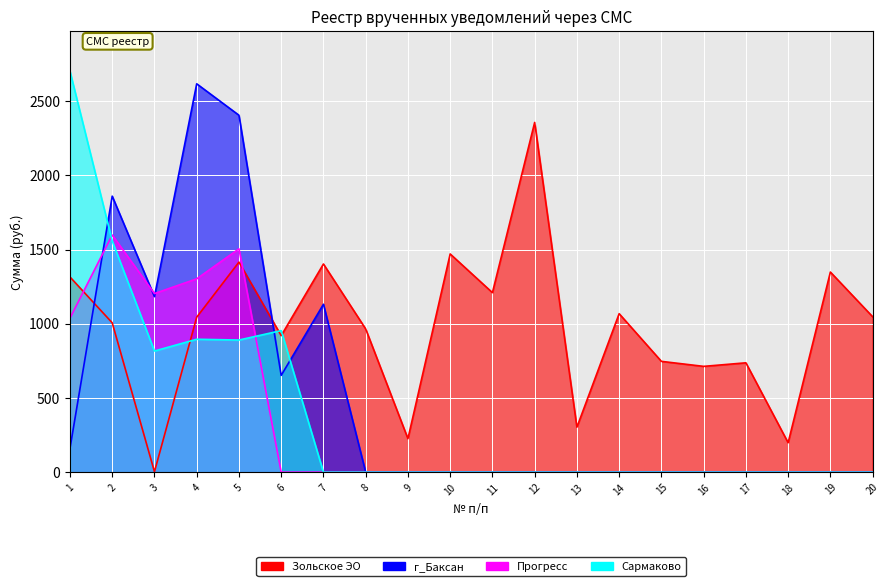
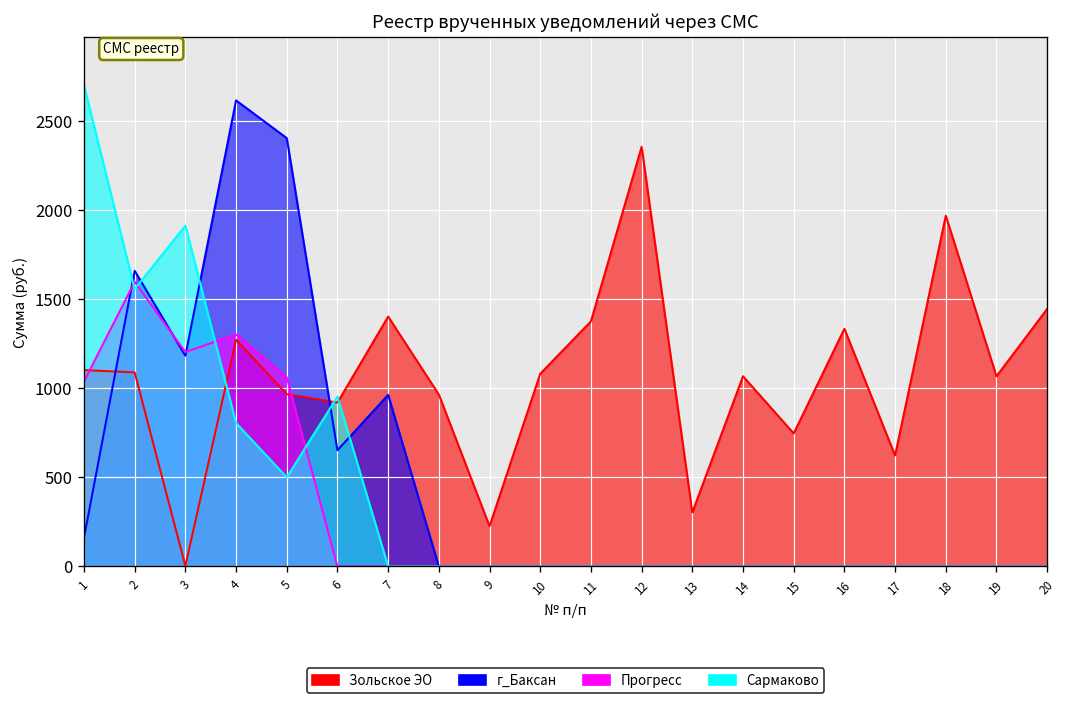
Зольское ЭО, 1: 1310 -> 1100
Зольское ЭО, 2: 1010 -> 1090
г_Баксан, 2: 1860 -> 1660
Сармаково, 3: 820 -> 1910
Зольское ЭО, 4: 1040 -> 1270
Сармаково, 4: 900 -> 800
Зольское ЭО, 5: 1420 -> 970
Прогресс, 5: 1500 -> 1060
Сармаково, 5: 890 -> 500
г_Баксан, 7: 1130 -> 960
Зольское ЭО, 10: 1470 -> 1080
Зольское ЭО, 11: 1210 -> 1380
Зольское ЭО, 16: 710 -> 1330
Зольское ЭО, 17: 740 -> 620
Зольское ЭО, 18: 200 -> 1970
Зольское ЭО, 19: 1350 -> 1070
Зольское ЭО, 20: 1050 -> 1450
